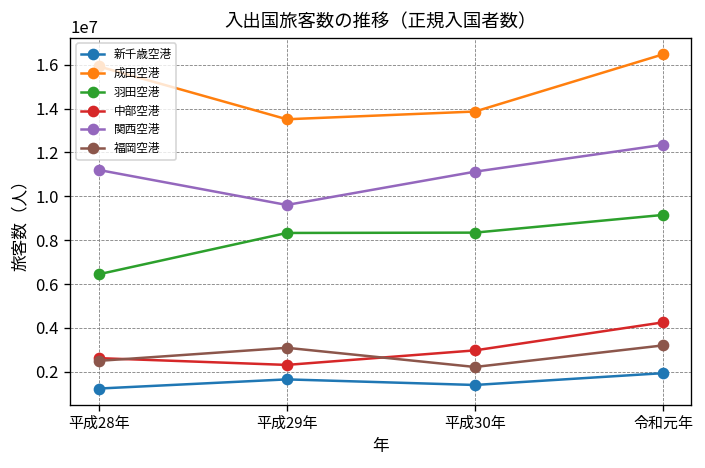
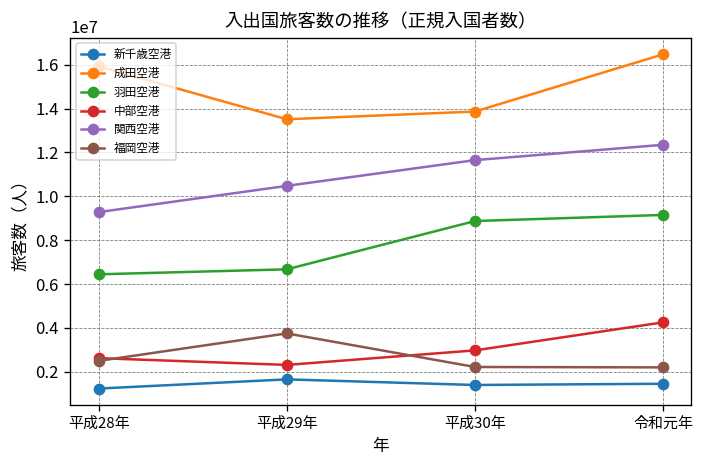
関西空港, 平成28年: 11200000 -> 9300000
羽田空港, 平成29年: 8300000 -> 6700000
関西空港, 平成29年: 9600000 -> 10500000
福岡空港, 平成29年: 3100000 -> 3800000
羽田空港, 平成30年: 8300000 -> 8900000
関西空港, 平成30年: 11100000 -> 11700000
新千歳空港, 令和元年: 1900000 -> 1500000
福岡空港, 令和元年: 3200000 -> 2200000
